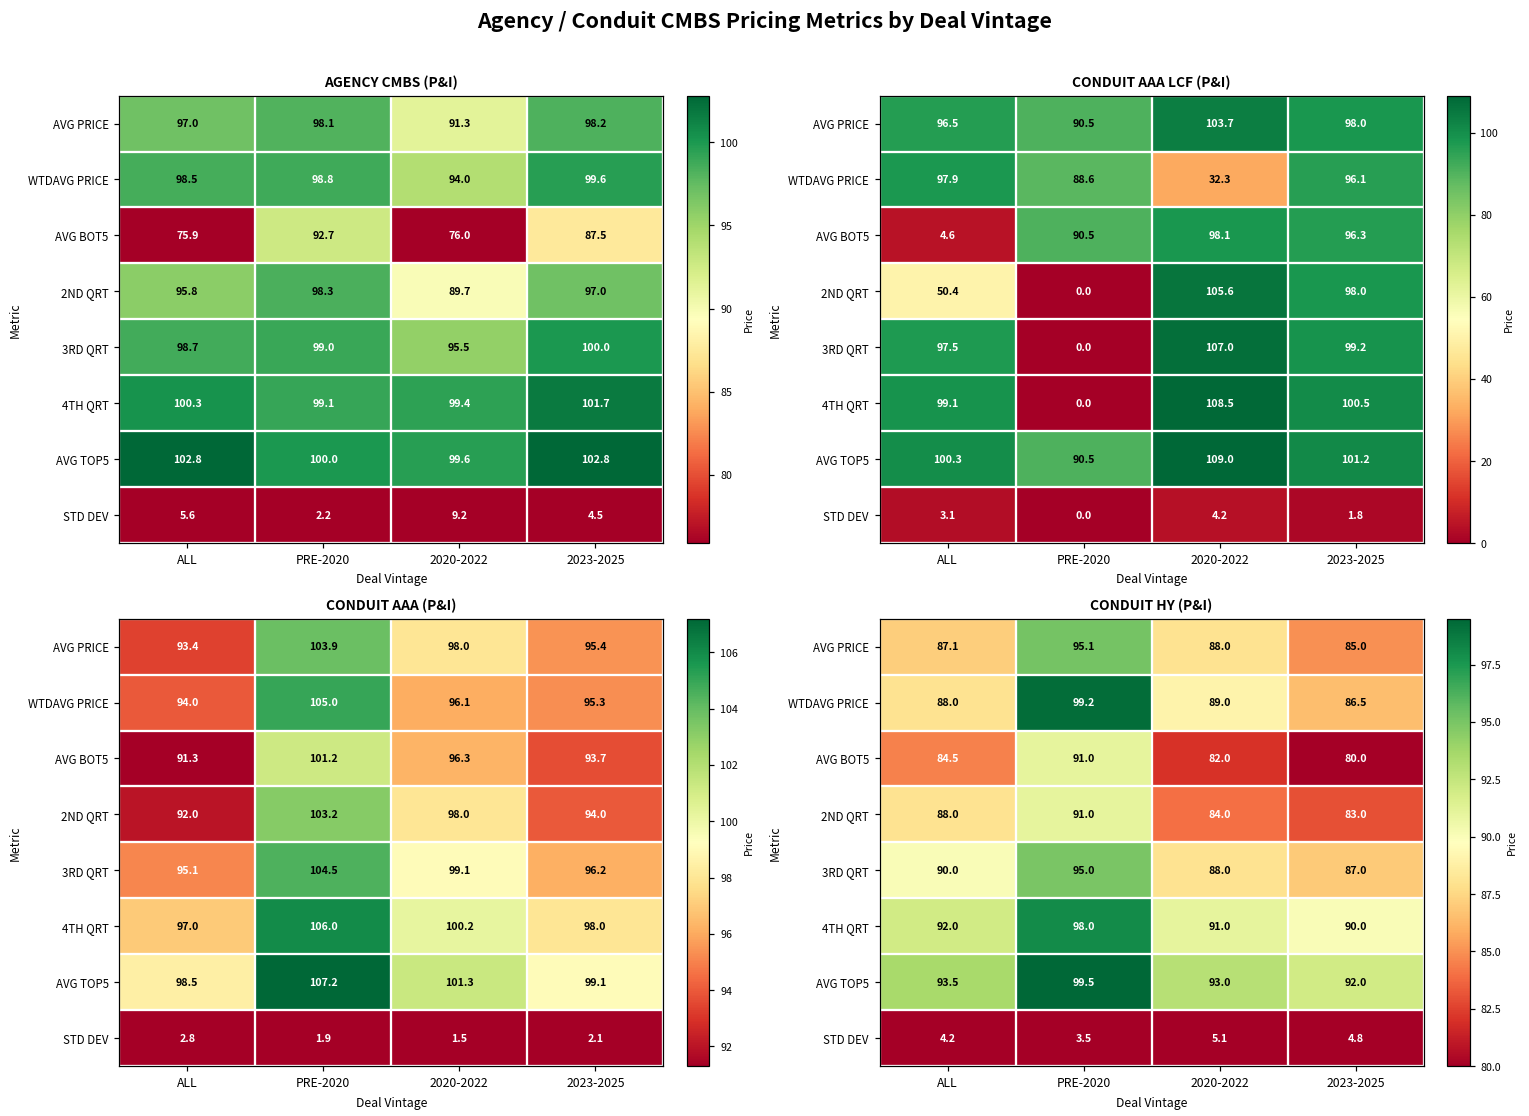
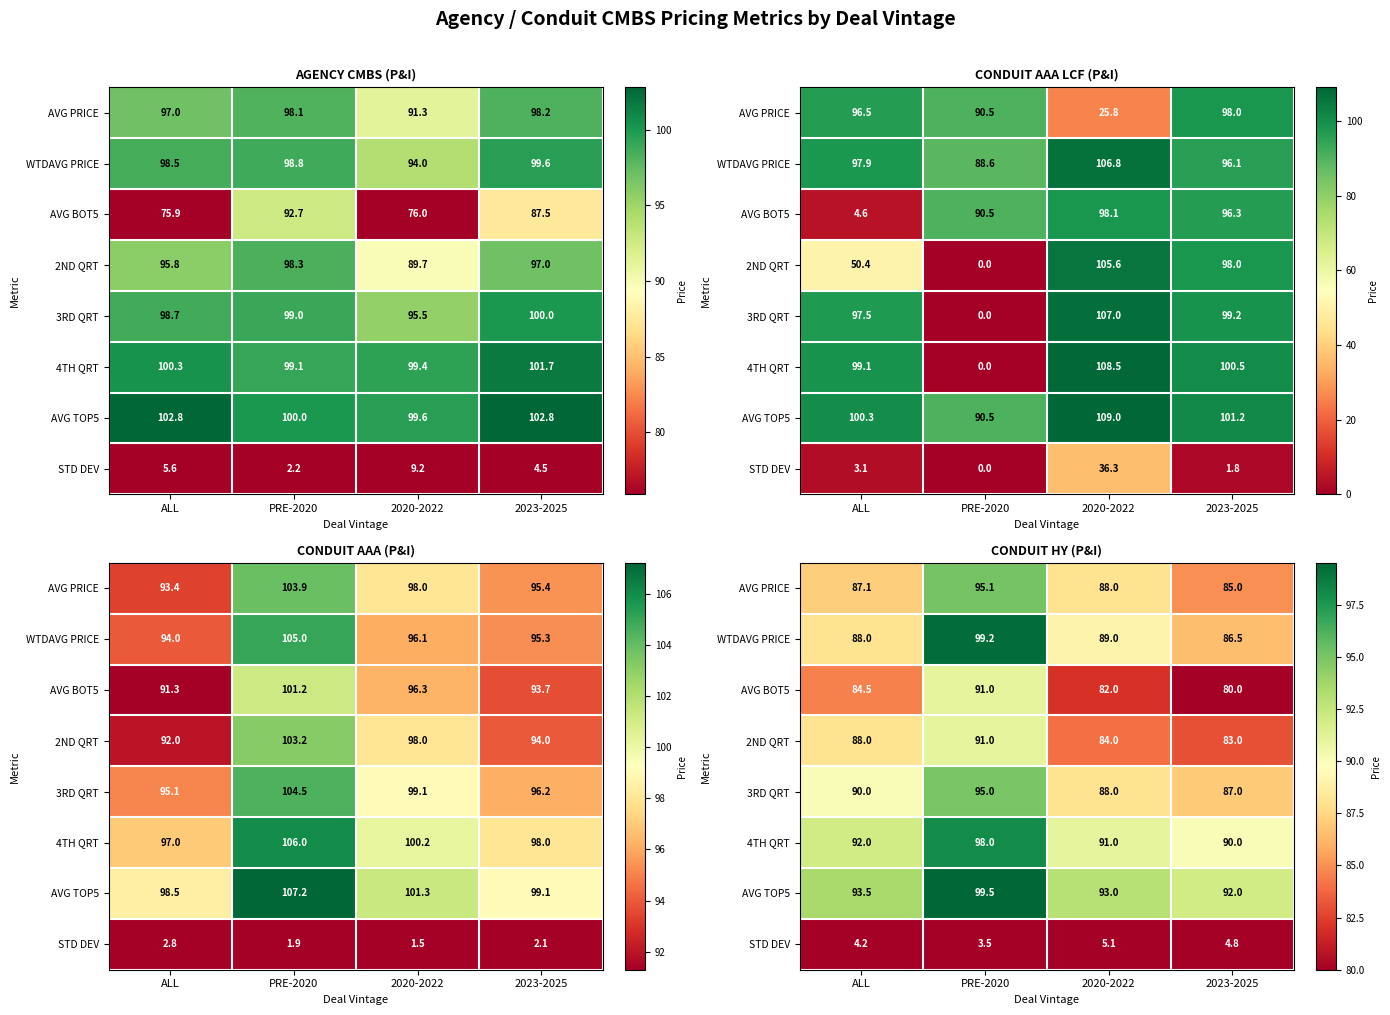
CONDUIT AAA LCF (P&I), AVG PRICE, 2020-2022: 103.7 -> 25.8
CONDUIT AAA LCF (P&I), WTDAVG PRICE, 2020-2022: 32.3 -> 106.8
CONDUIT AAA LCF (P&I), STD DEV, 2020-2022: 4.2 -> 36.3
